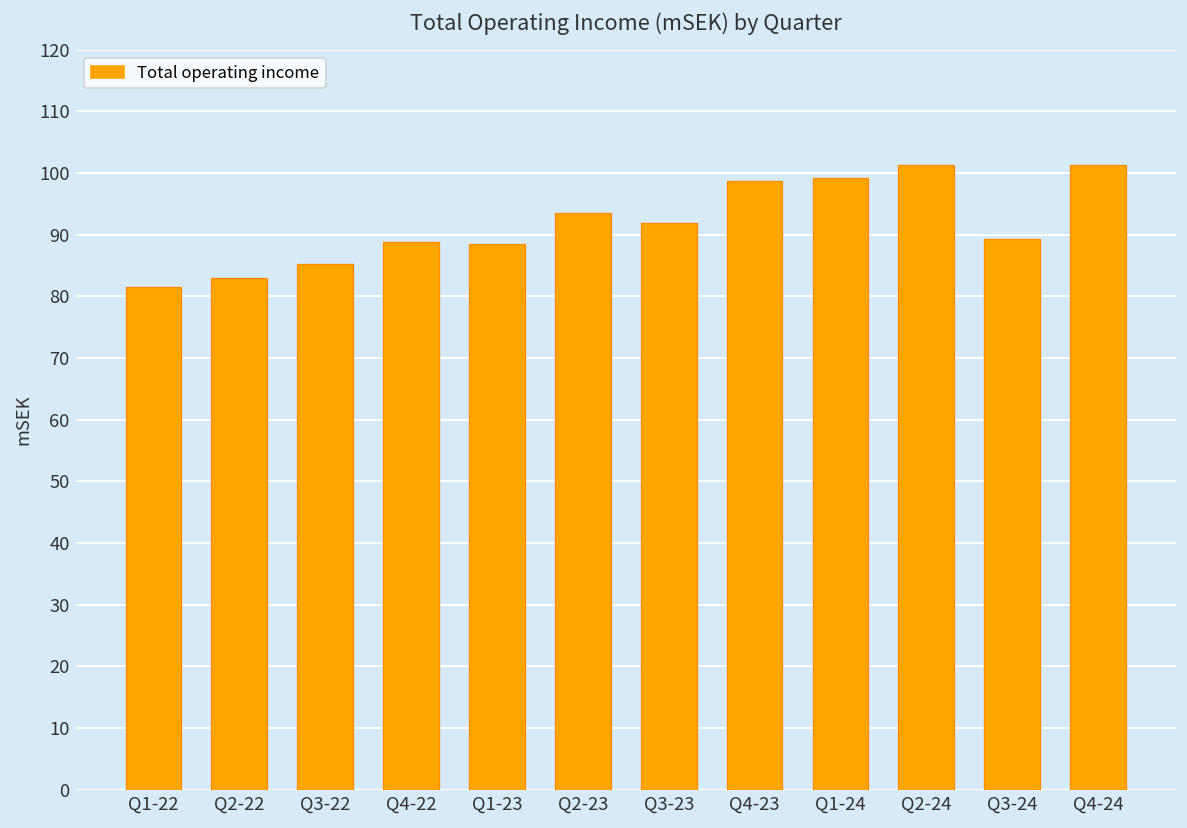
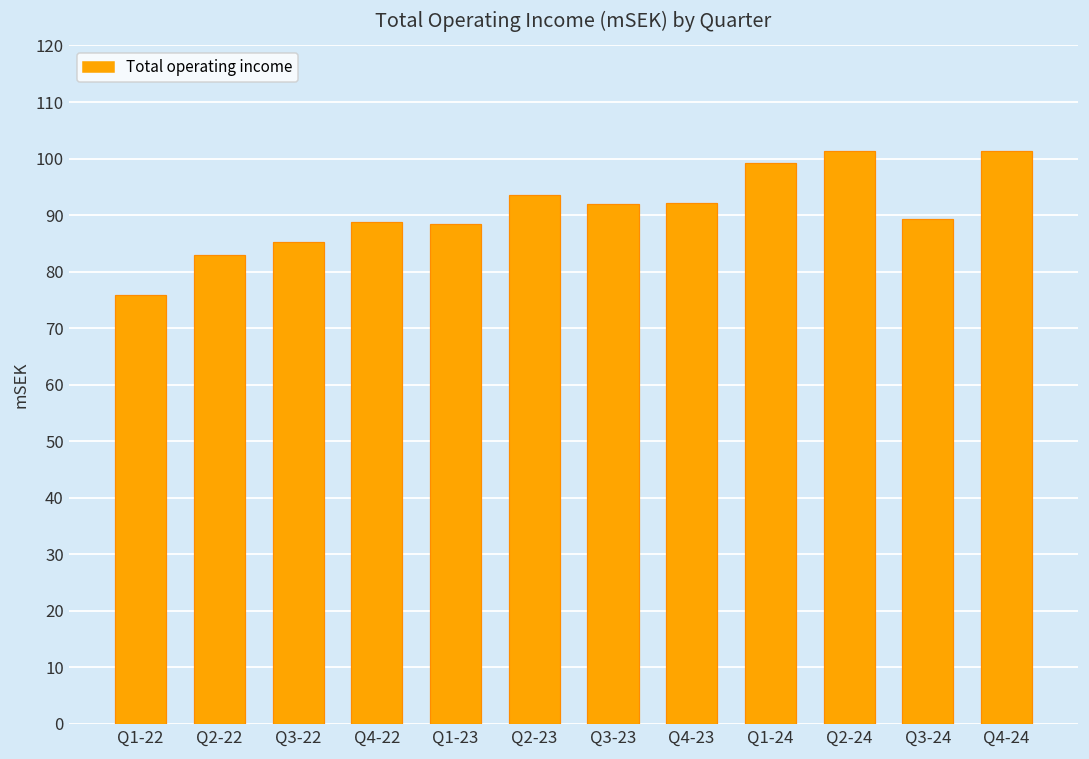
Q1-22: 81 -> 76
Q4-23: 99 -> 92
